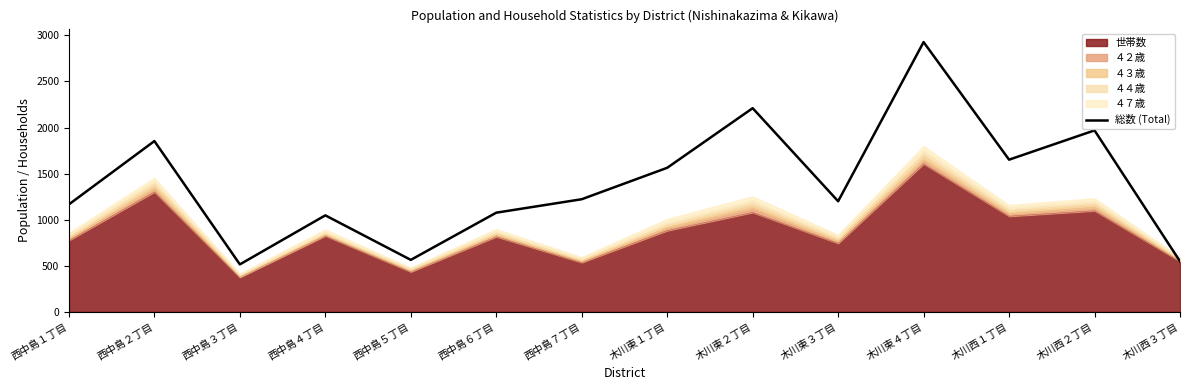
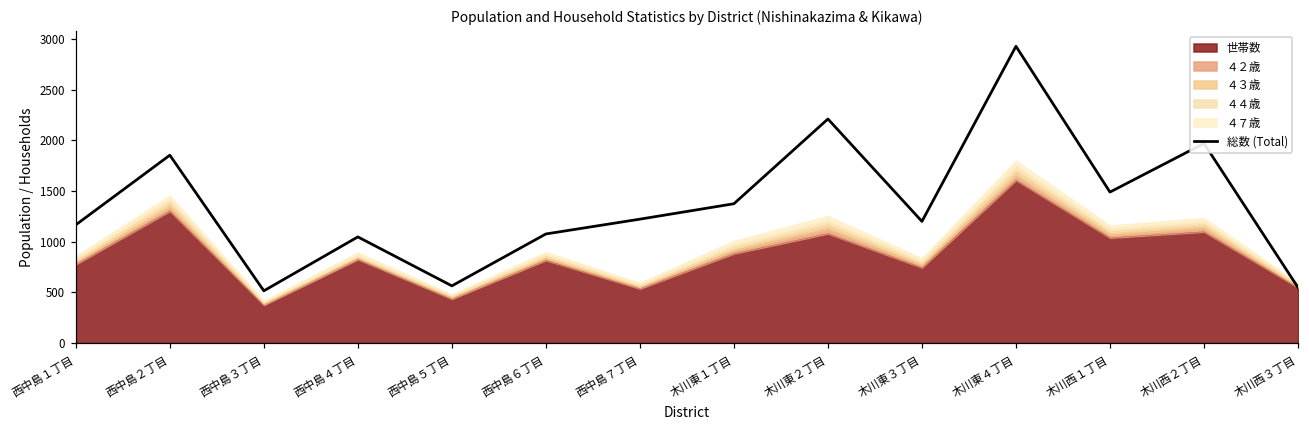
総数 (Total), 木川東１丁目: 1600 -> 1400
総数 (Total), 木川西１丁目: 1700 -> 1500
